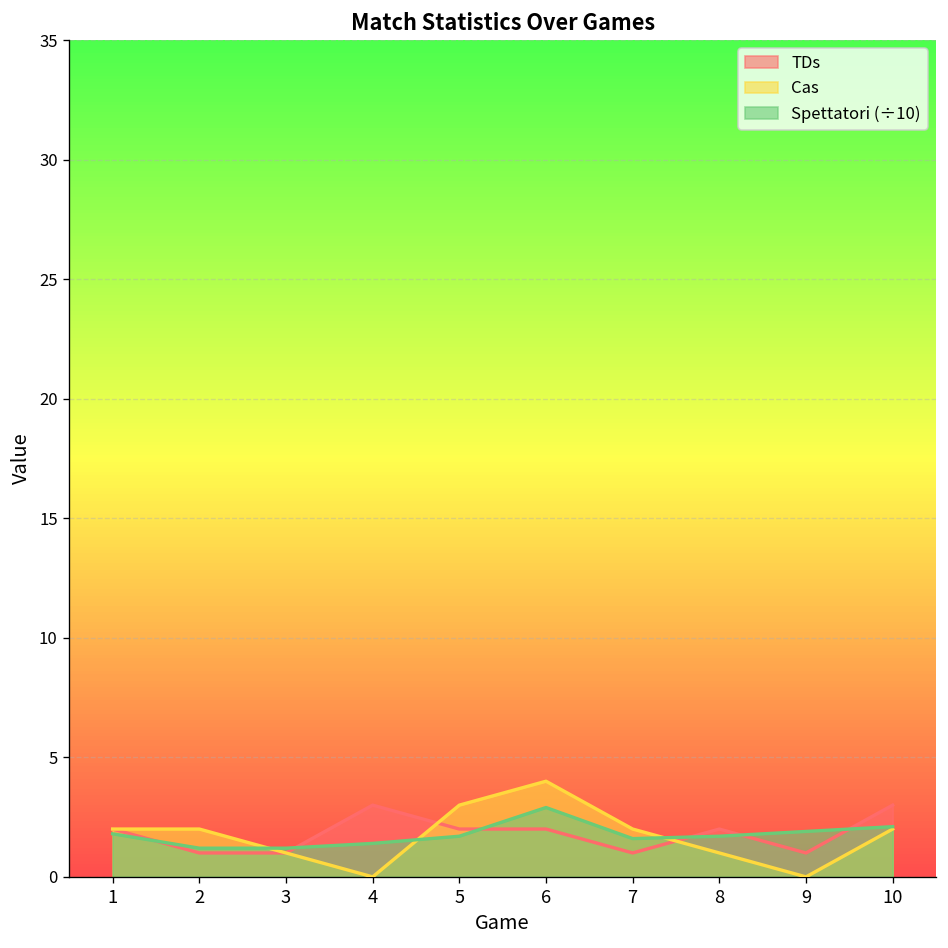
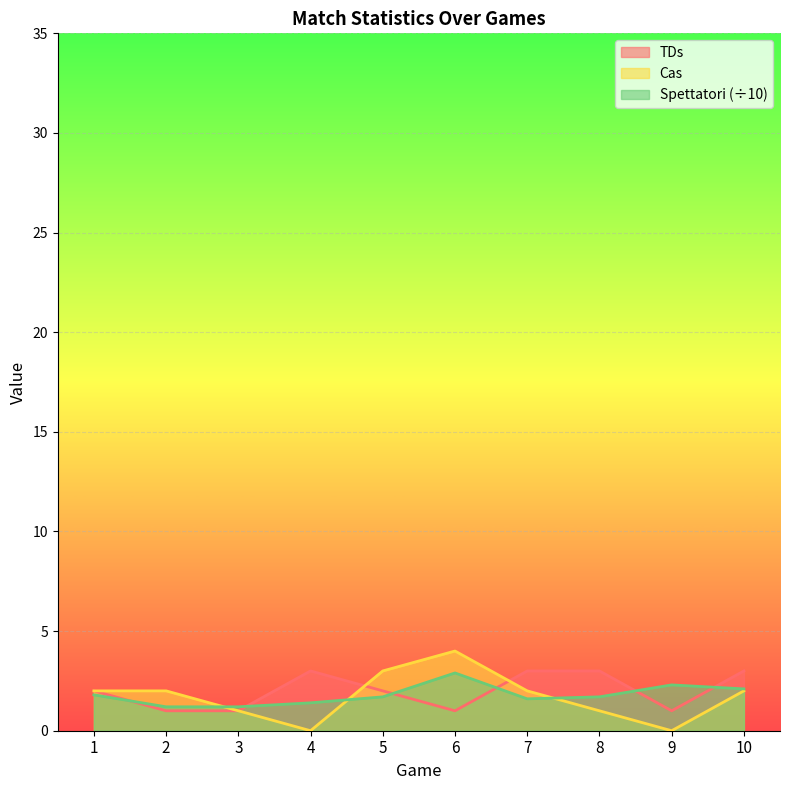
TDs, 6: 2 -> 1
TDs, 7: 1 -> 3
TDs, 8: 2 -> 3
Spettatori (÷10), 9: 1.9 -> 2.3
